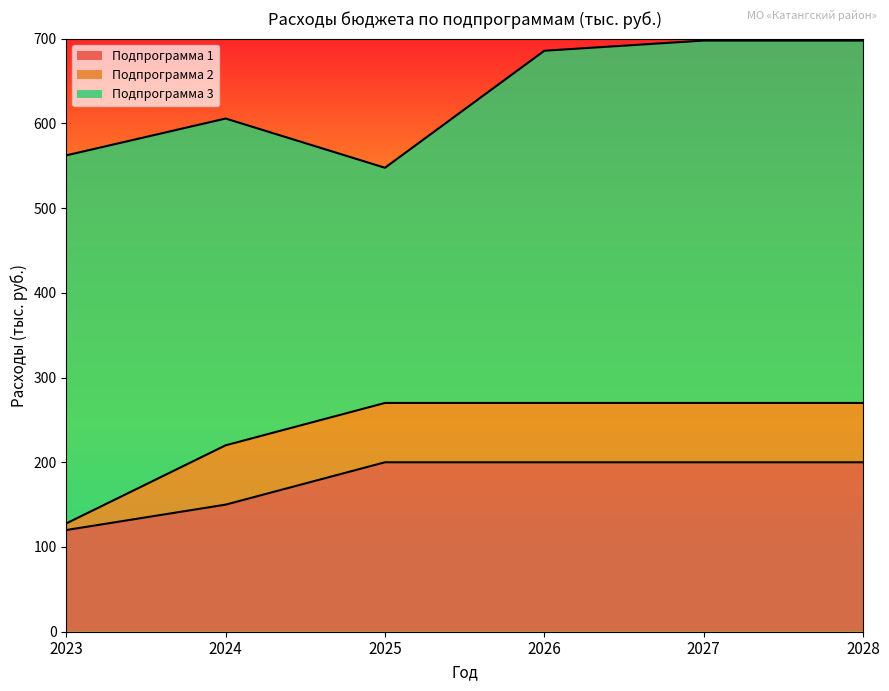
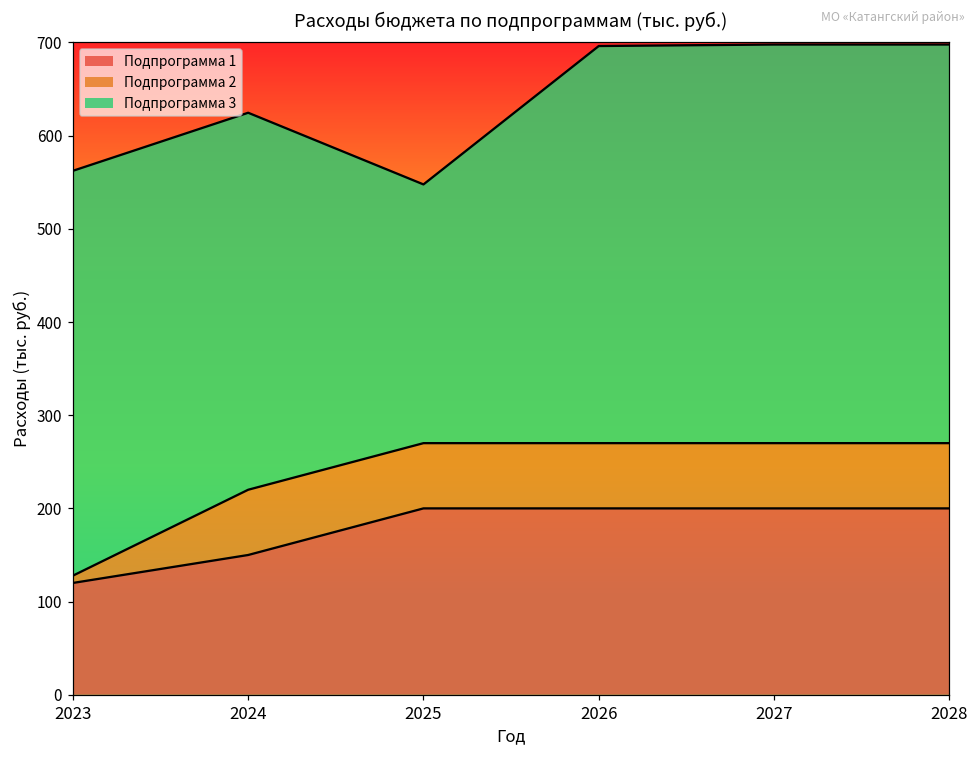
Подпрограмма 3, 2024: 390 -> 400
Подпрограмма 3, 2026: 420 -> 430
